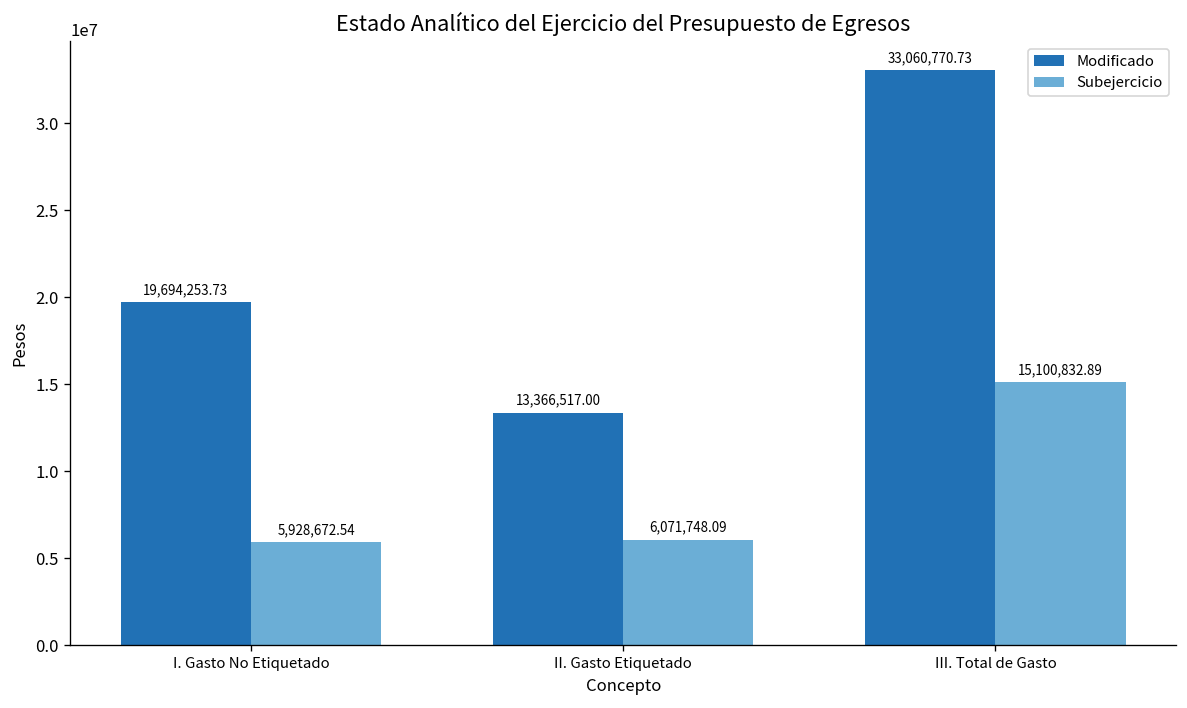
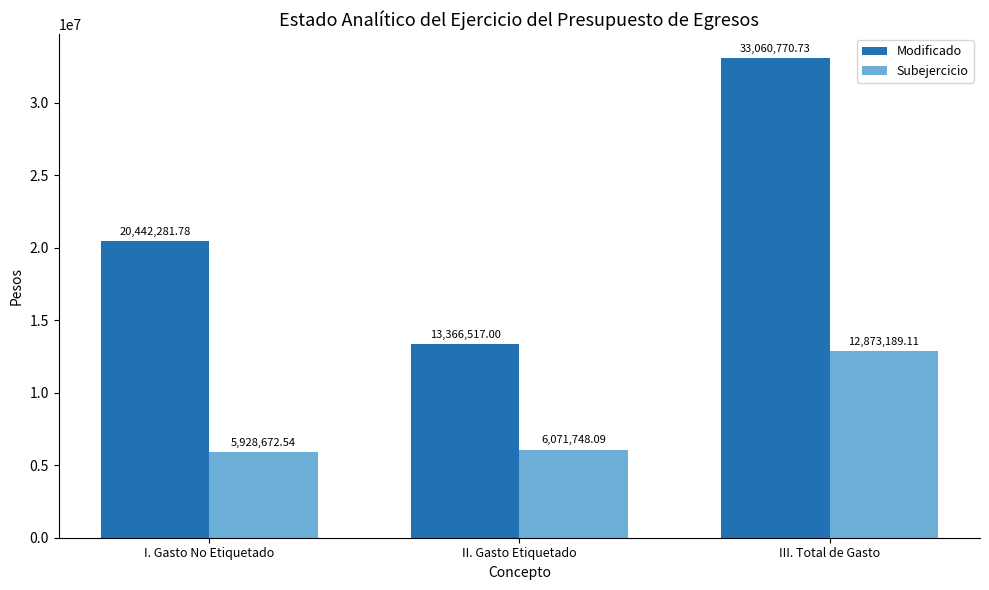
Modificado, I. Gasto No Etiquetado: 19,694,253.73 -> 20,442,281.78
Subejercicio, III. Total de Gasto: 15,100,832.89 -> 12,873,189.11
